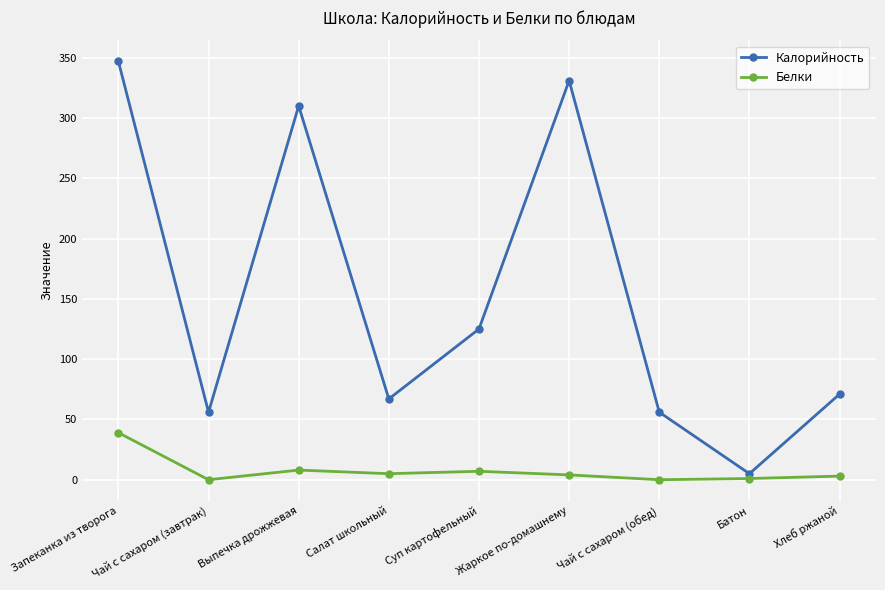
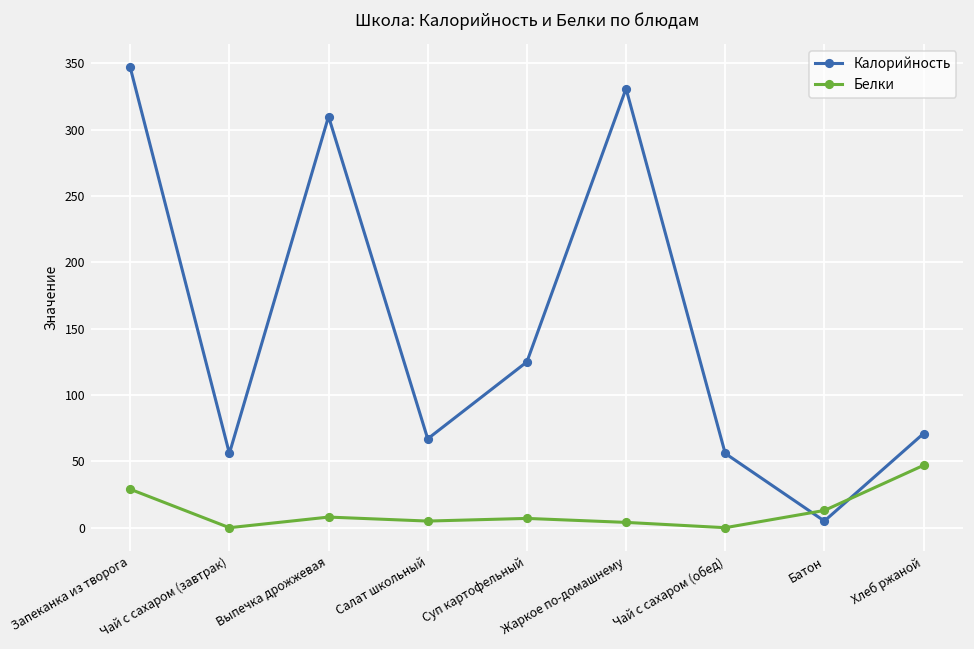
Белки, Запеканка из творога: 39 -> 29
Белки, Батон: 1 -> 13
Белки, Хлеб ржаной: 3 -> 47
